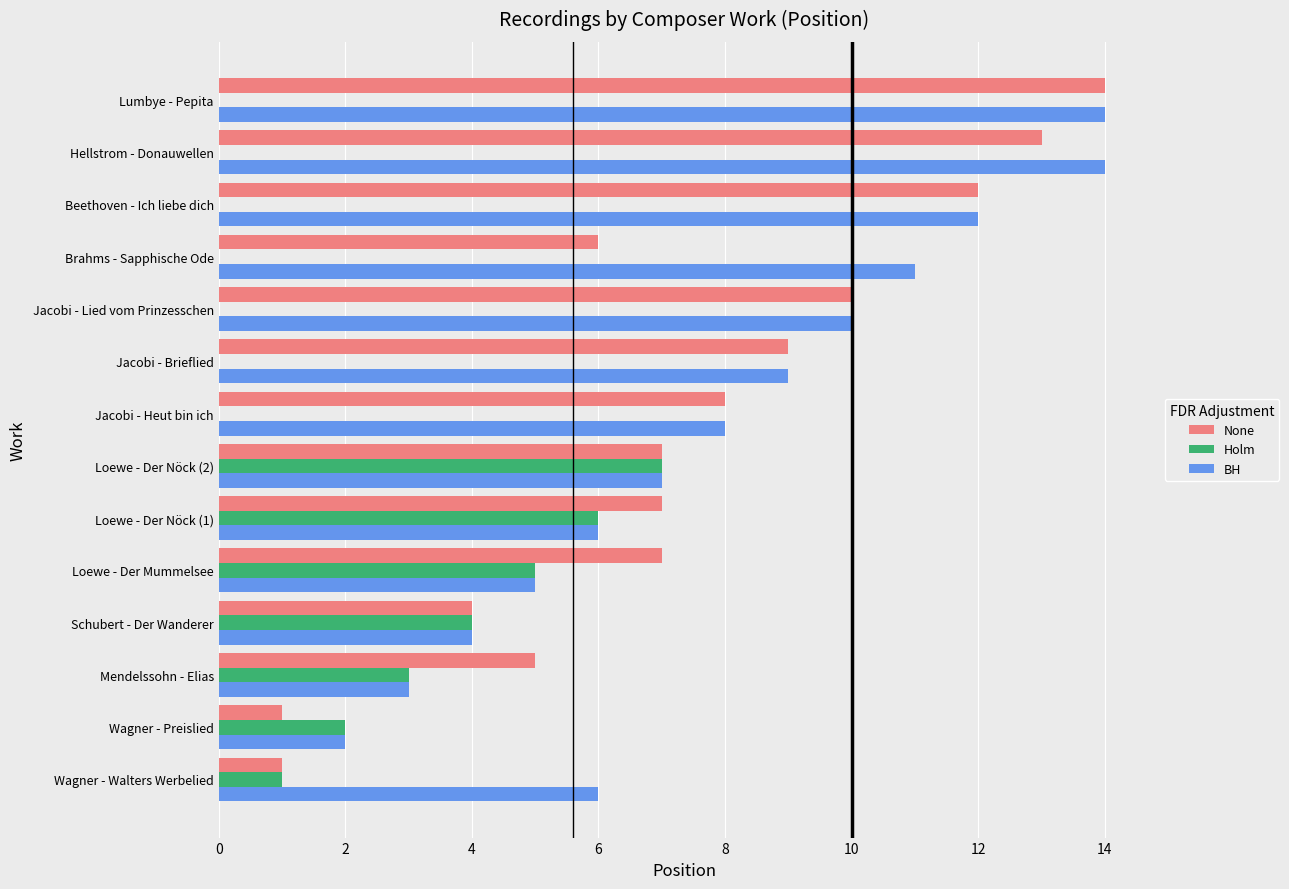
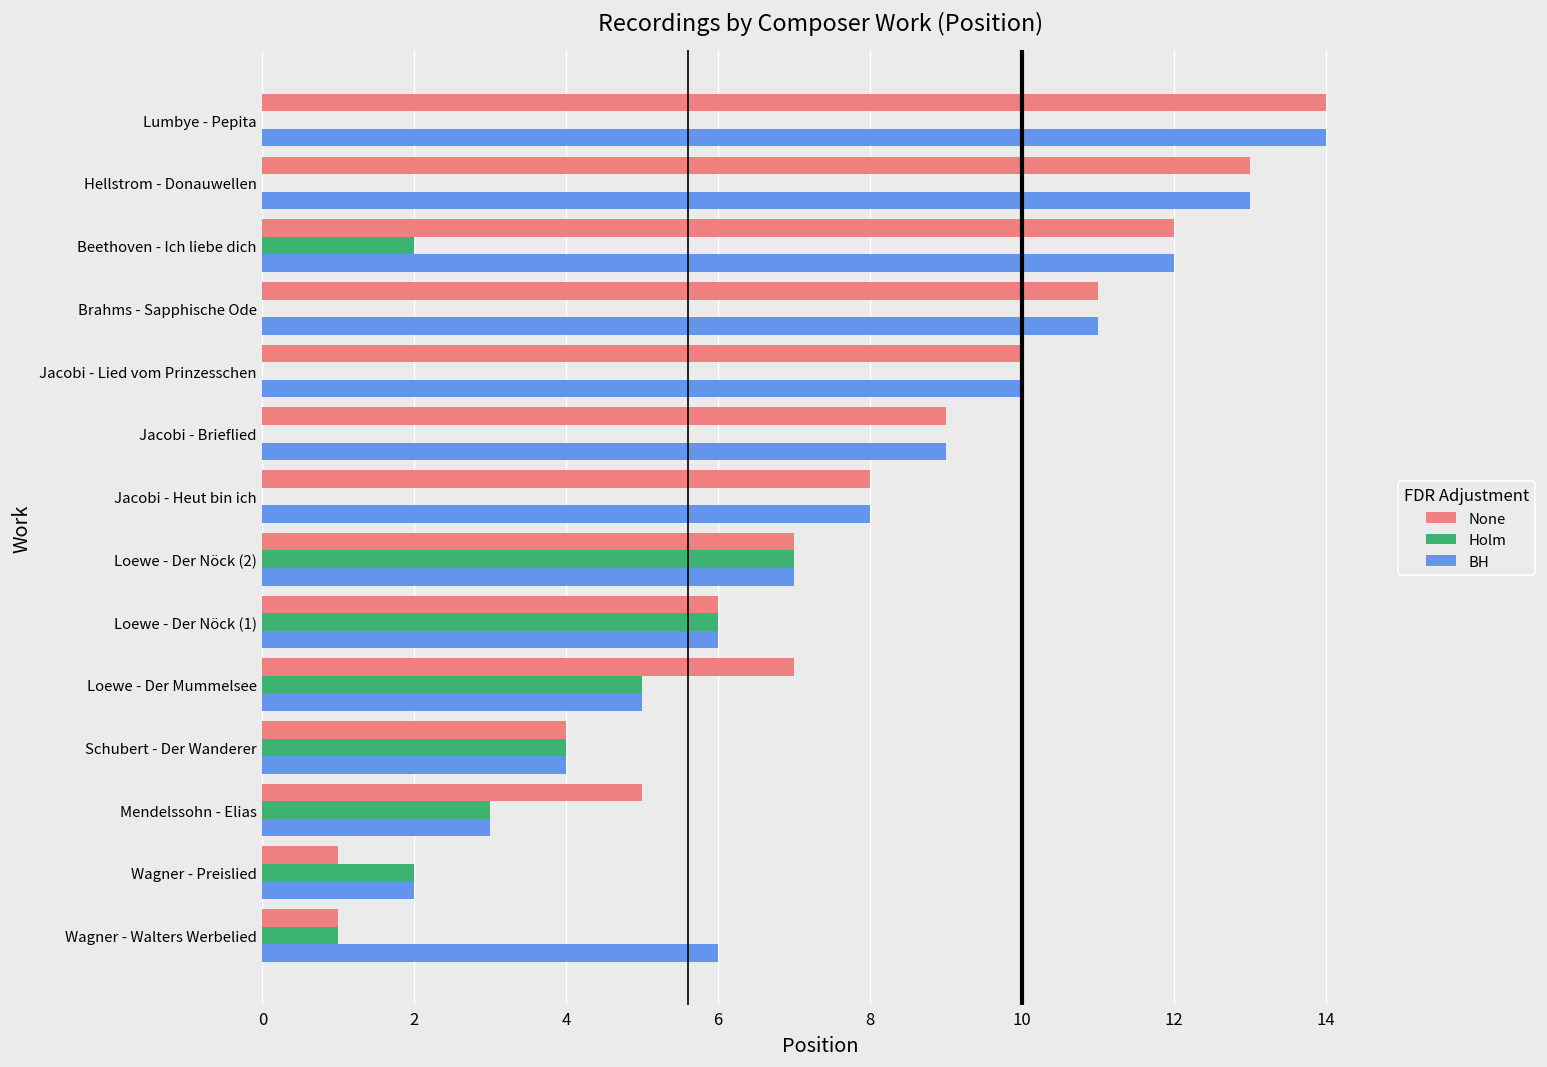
BH, Hellstrom - Donauwellen: 14 -> 13
Holm, Beethoven - Ich liebe dich: 0 -> 2
None, Brahms - Sapphische Ode: 6 -> 11
None, Loewe - Der Nöck (1): 7 -> 6
